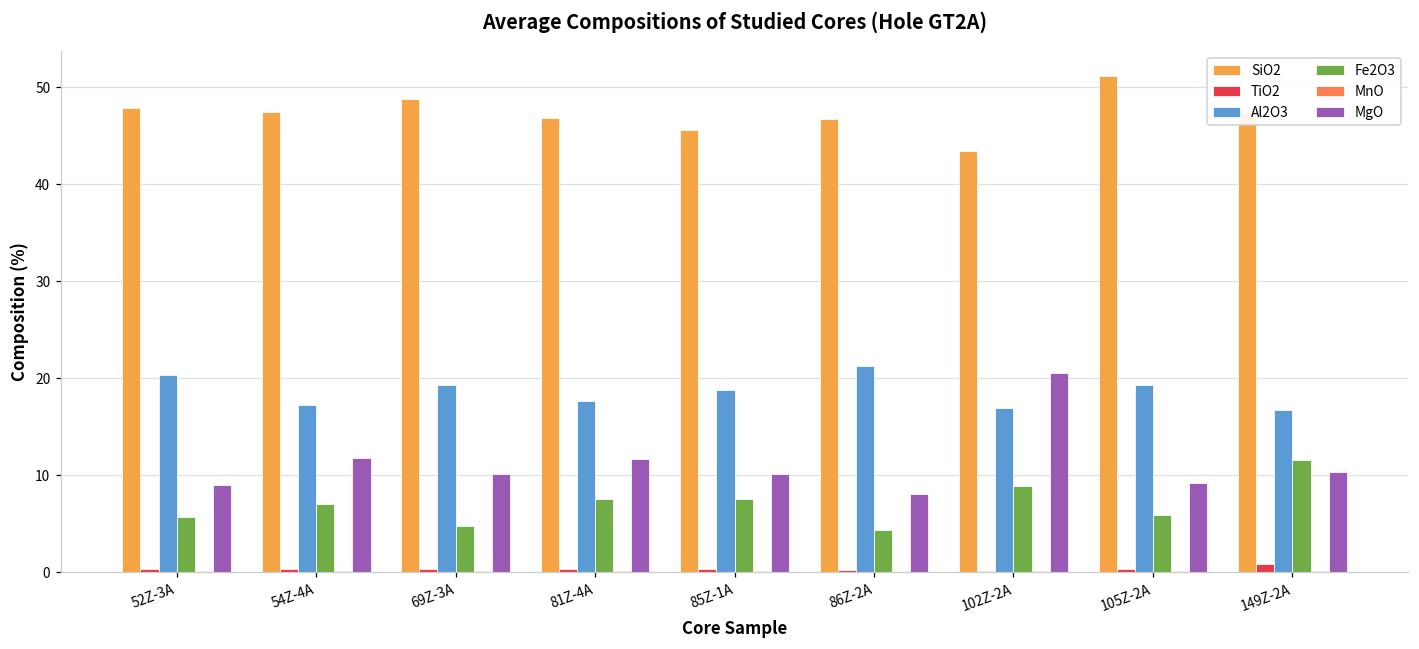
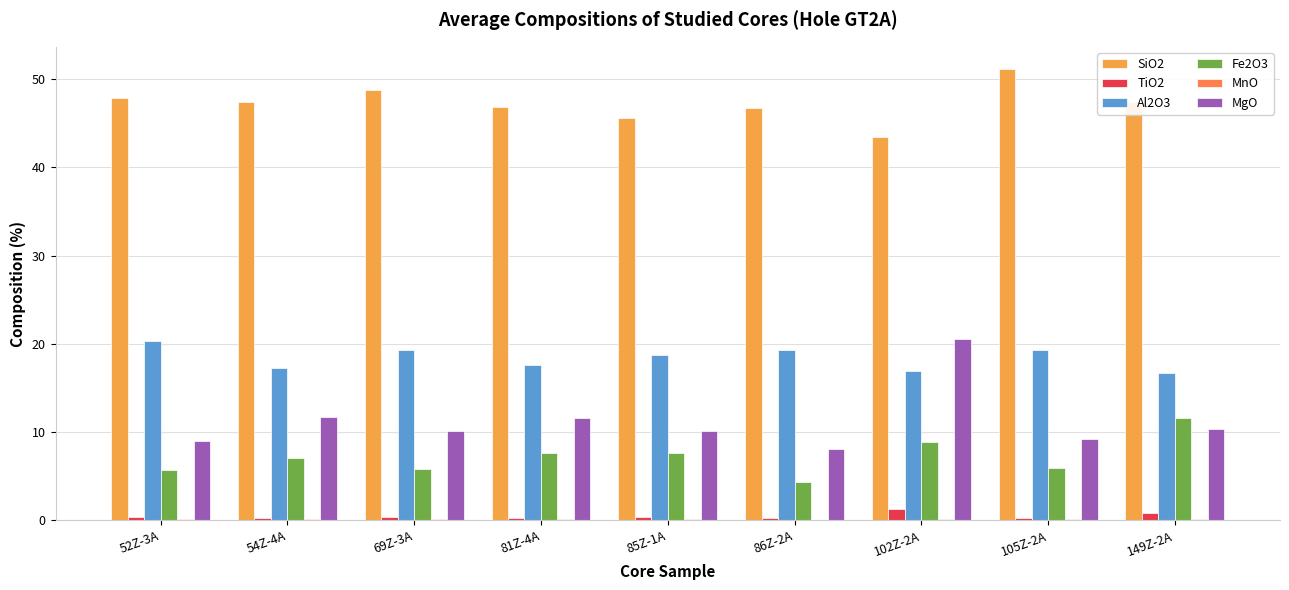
Fe2O3, 69Z-3A: 5 -> 6
Al2O3, 86Z-2A: 21 -> 19
TiO2, 102Z-2A: 0 -> 1
